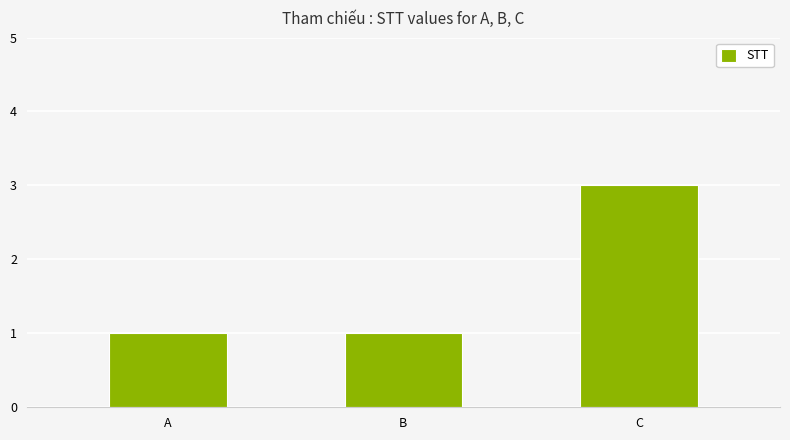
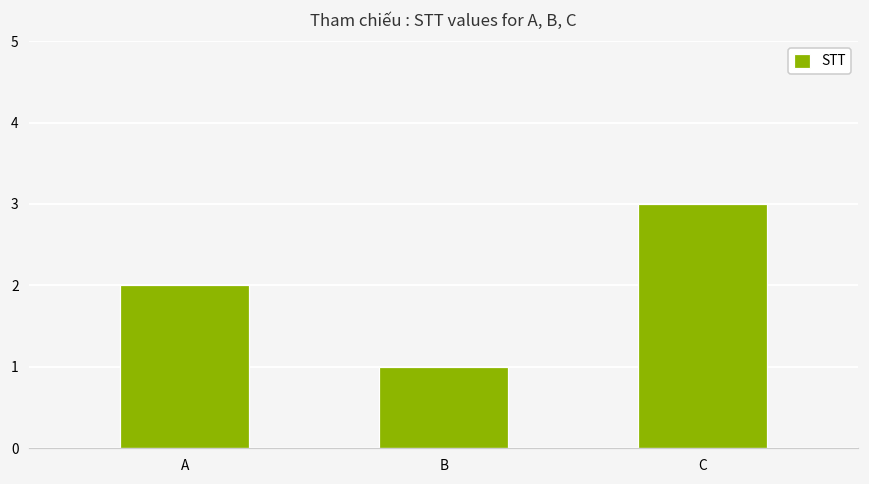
A: 1 -> 2
